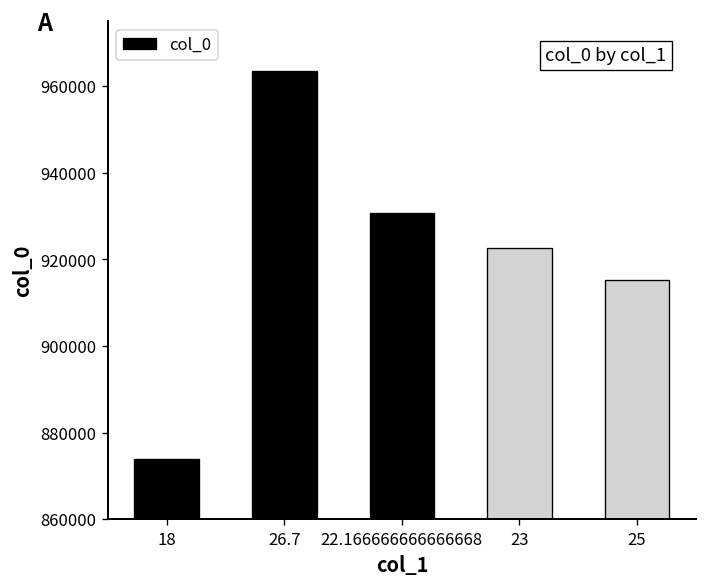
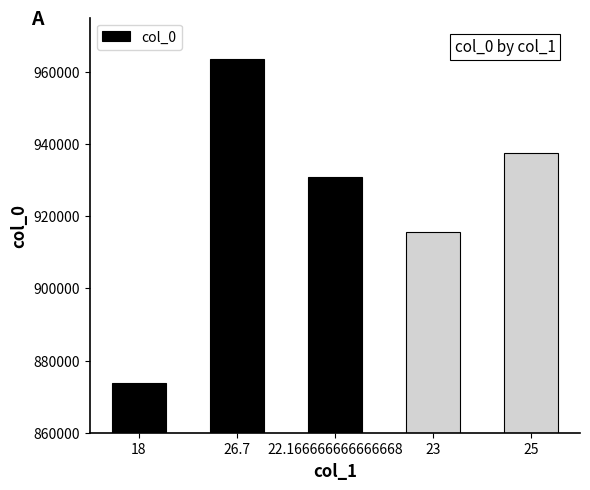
23: 923000 -> 916000
25: 915000 -> 937000
